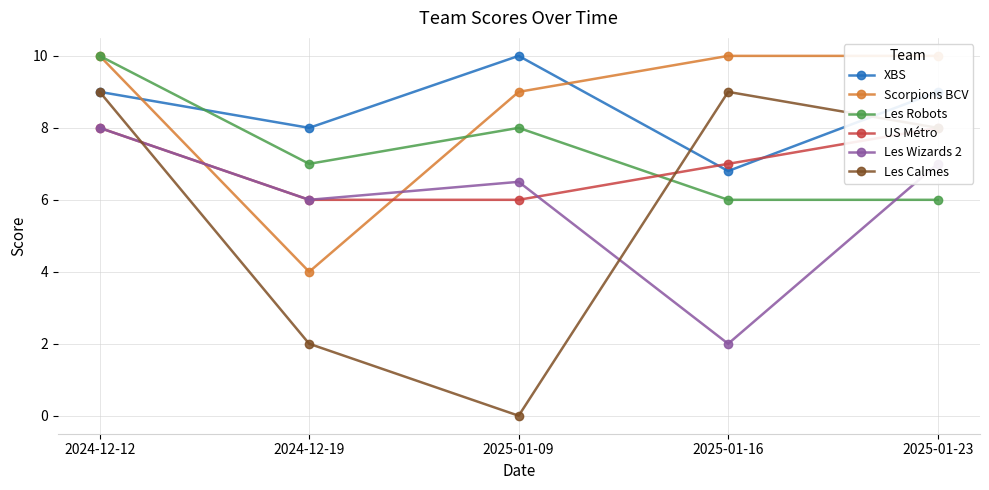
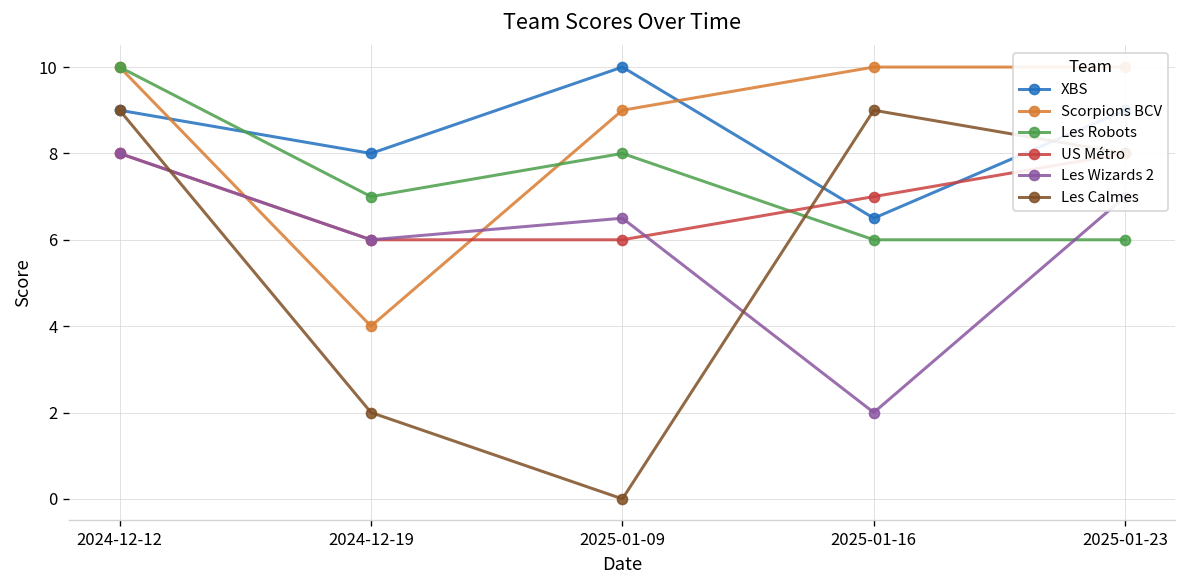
XBS, 2025-01-16: 6.8 -> 6.5
